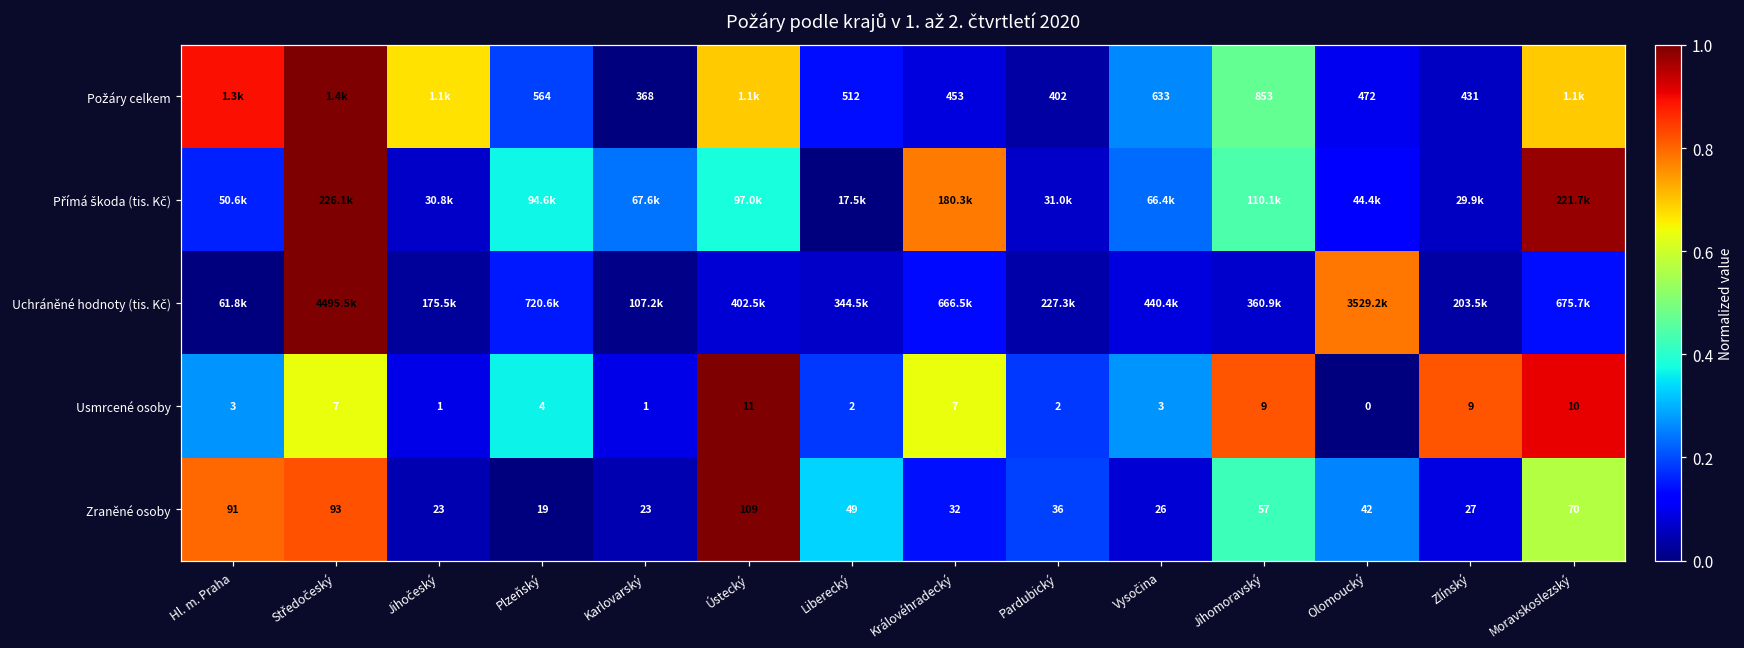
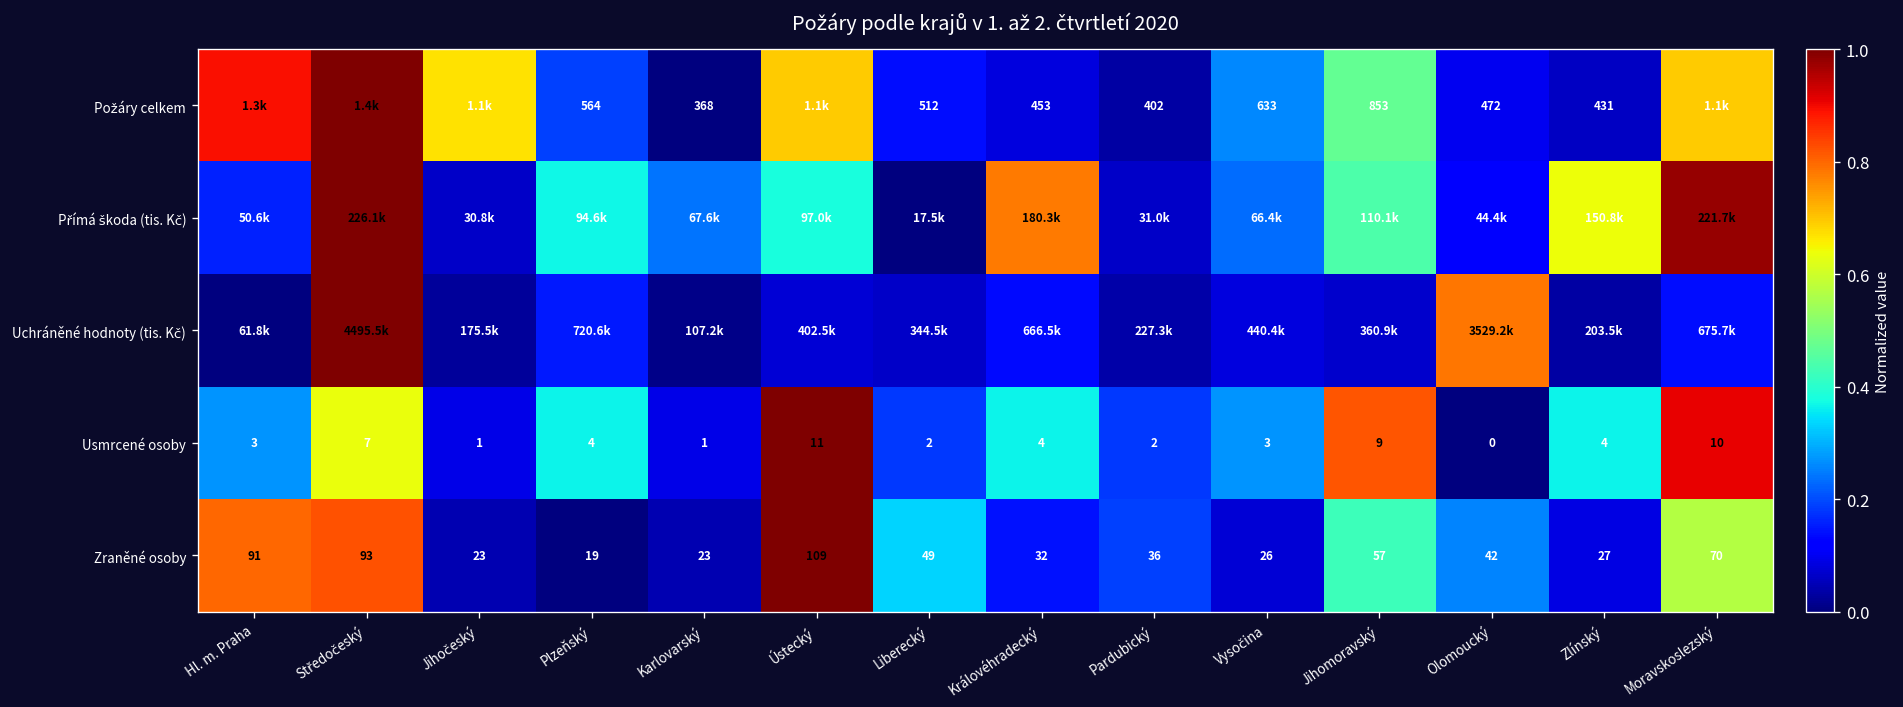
Přímá škoda (tis. Kč), Zlínský: 29.9k -> 150.8k
Usmrcené osoby, Královéhradecký: 7 -> 4
Usmrcené osoby, Zlínský: 9 -> 4
